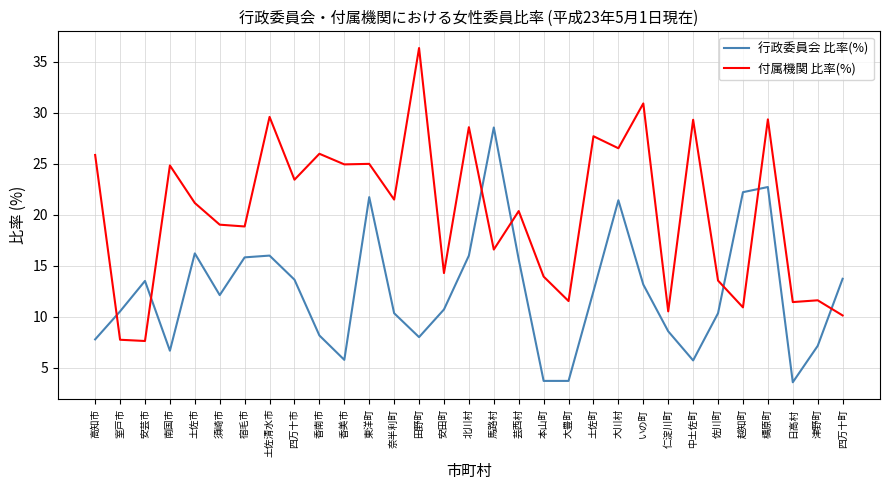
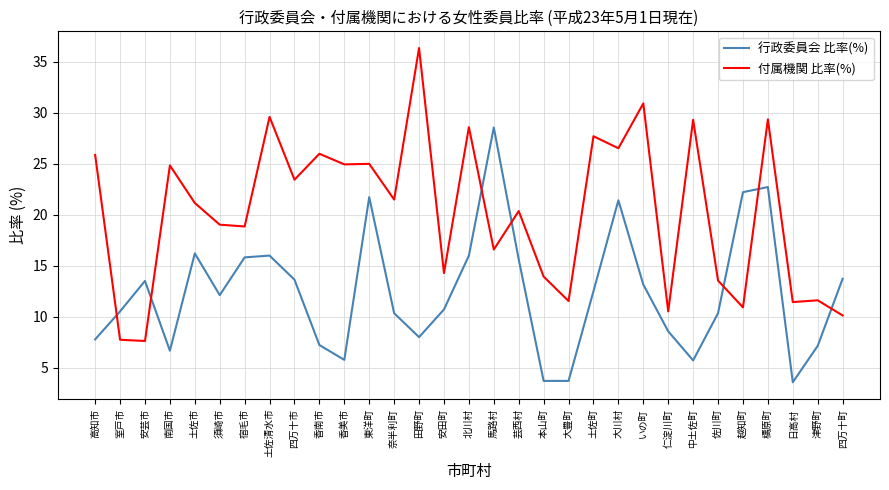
行政委員会 比率(%), 香南市: 8.2 -> 7.2
